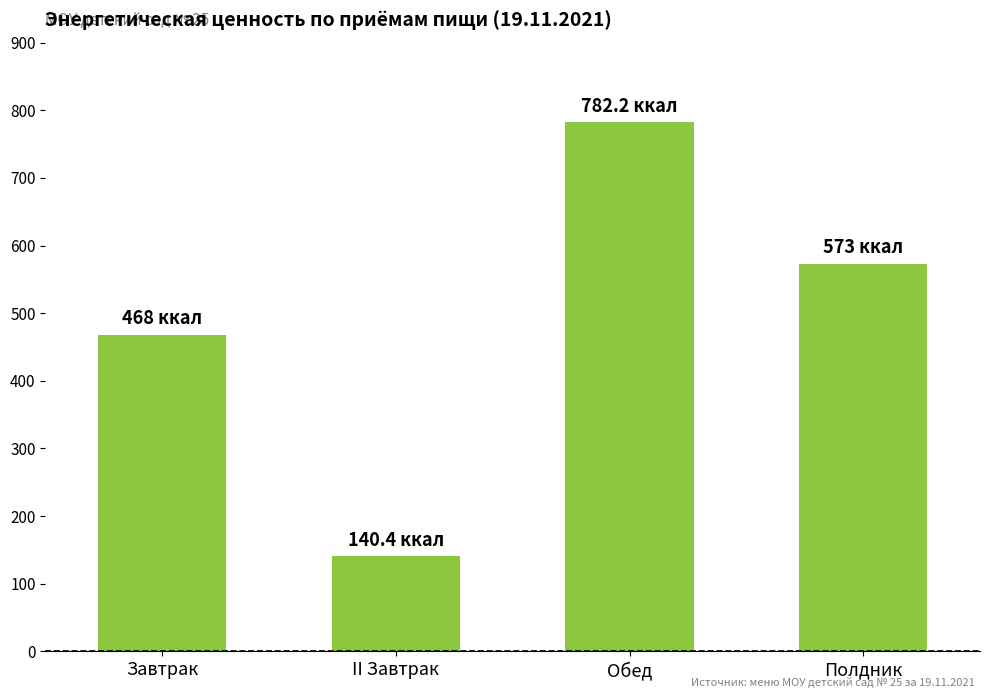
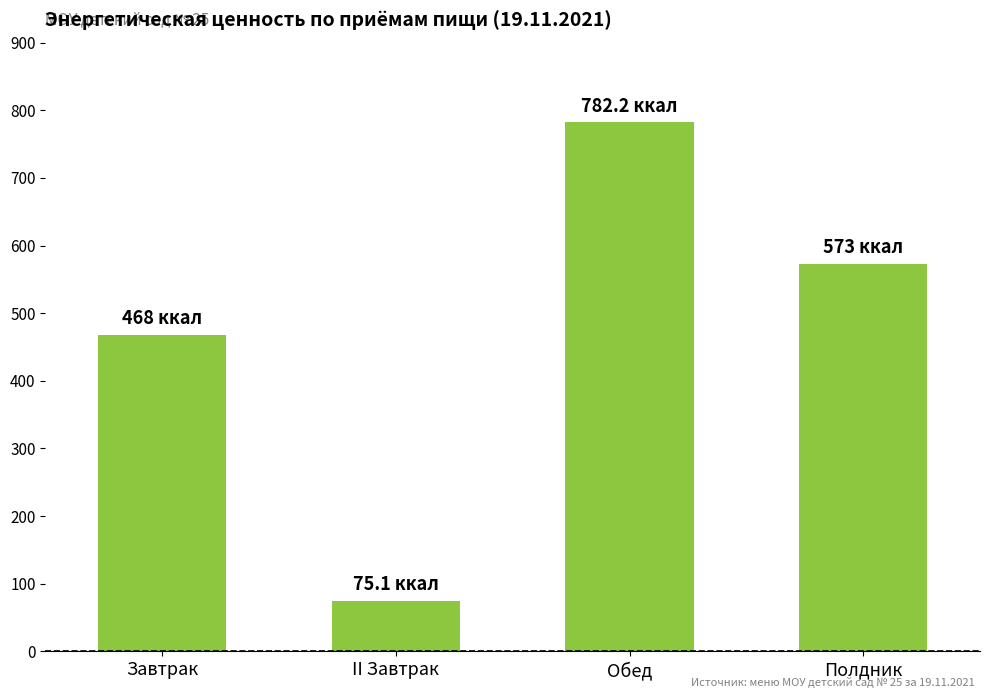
II Завтрак: 140.4 -> 75.1
